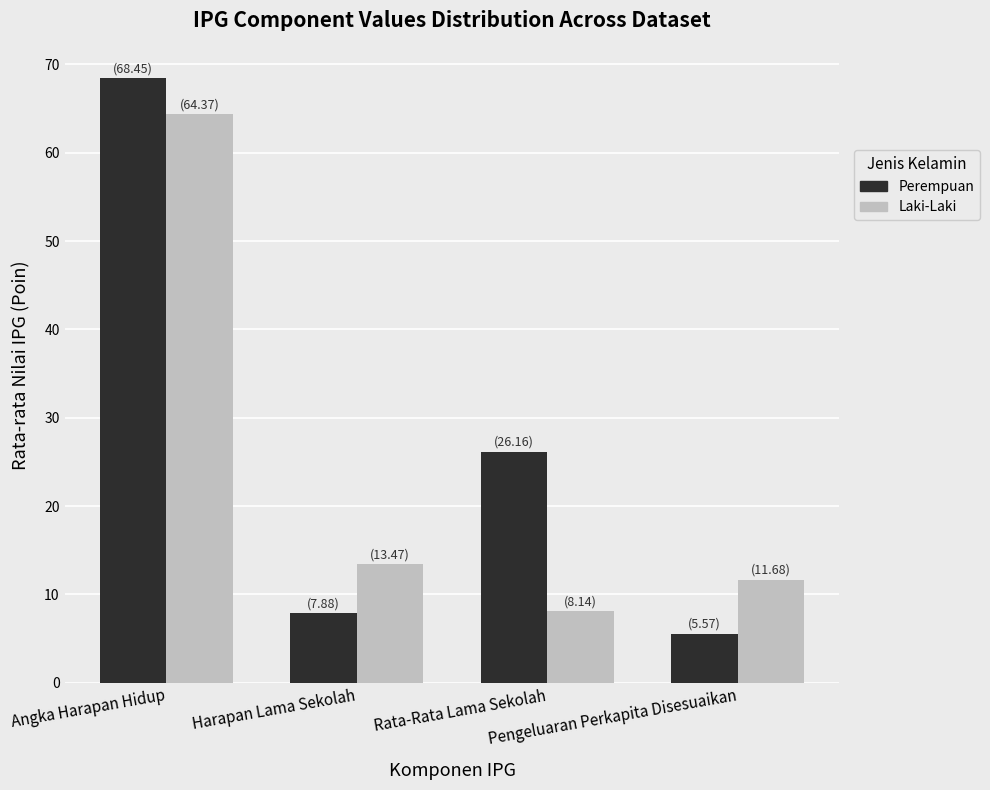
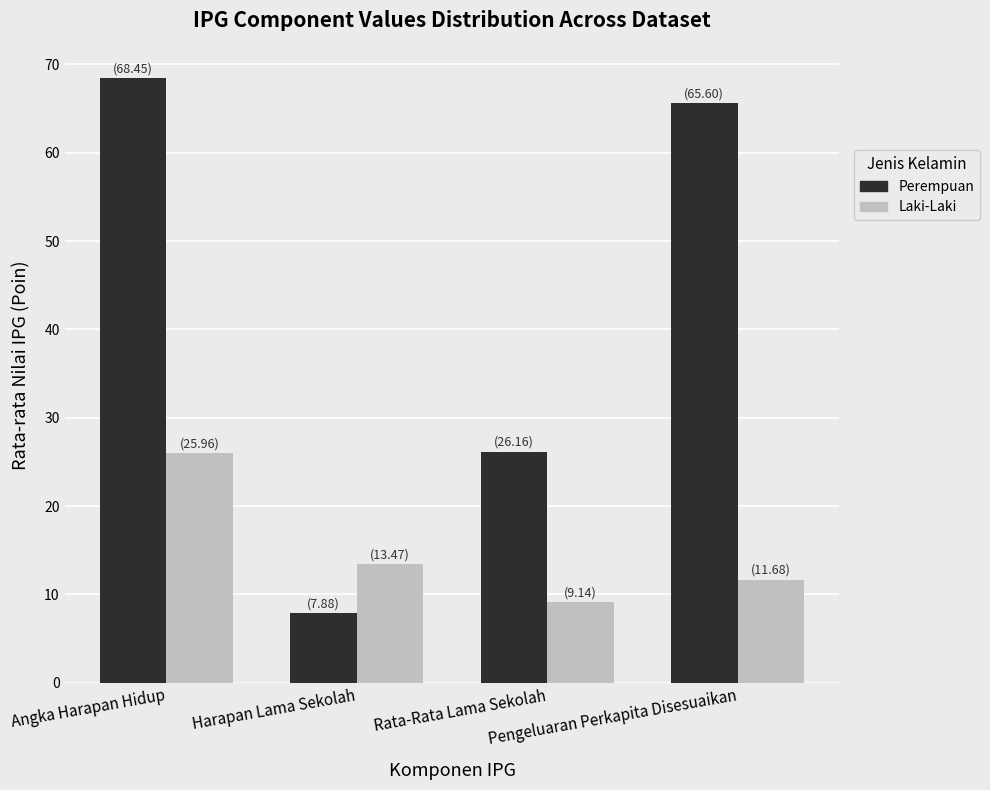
Laki-Laki, Angka Harapan Hidup: (64.37) -> (25.96)
Laki-Laki, Rata-Rata Lama Sekolah: (8.14) -> (9.14)
Perempuan, Pengeluaran Perkapita Disesuaikan: (5.57) -> (65.60)
